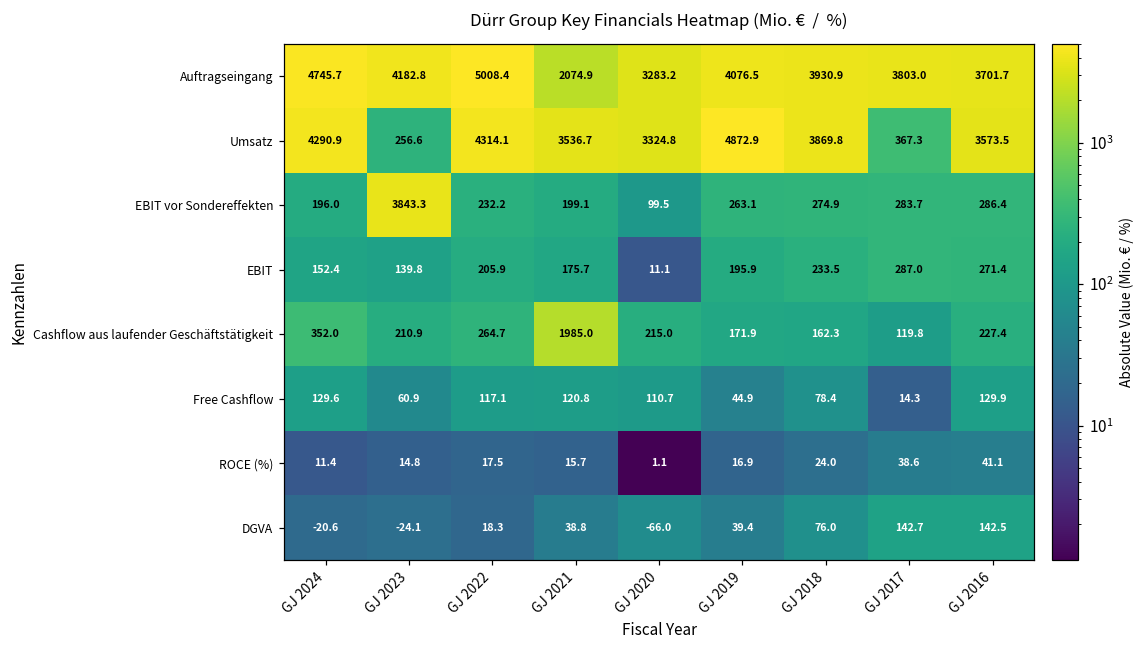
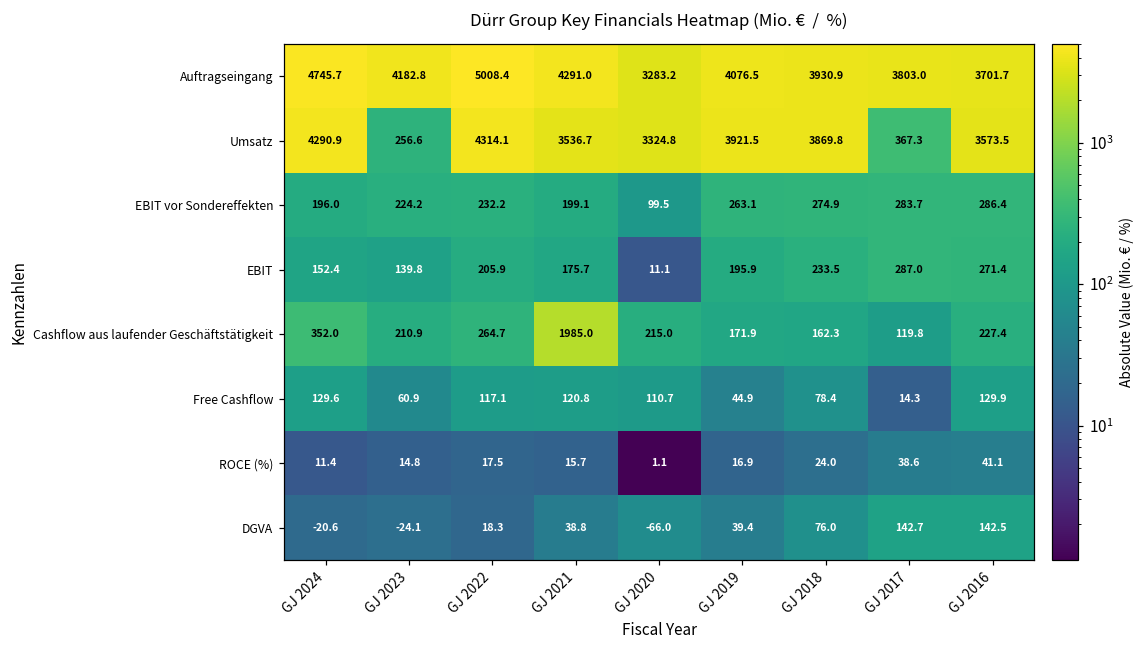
Auftragseingang, GJ 2021: 2074.9 -> 4291.0
Umsatz, GJ 2019: 4872.9 -> 3921.5
EBIT vor Sondereffekten, GJ 2023: 3843.3 -> 224.2
